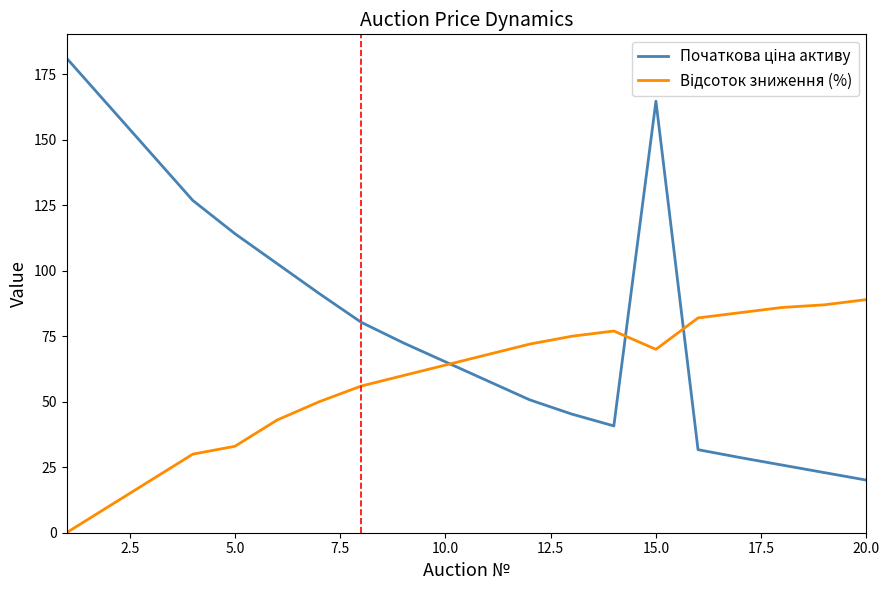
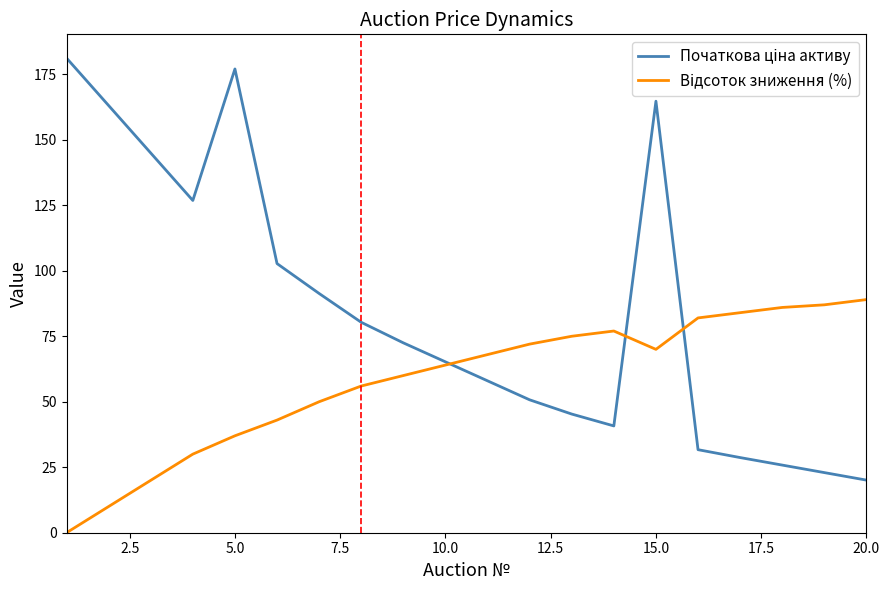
Початкова ціна активу, 5.0: 114 -> 177
Відсоток зниження (%), 5.0: 33 -> 37
